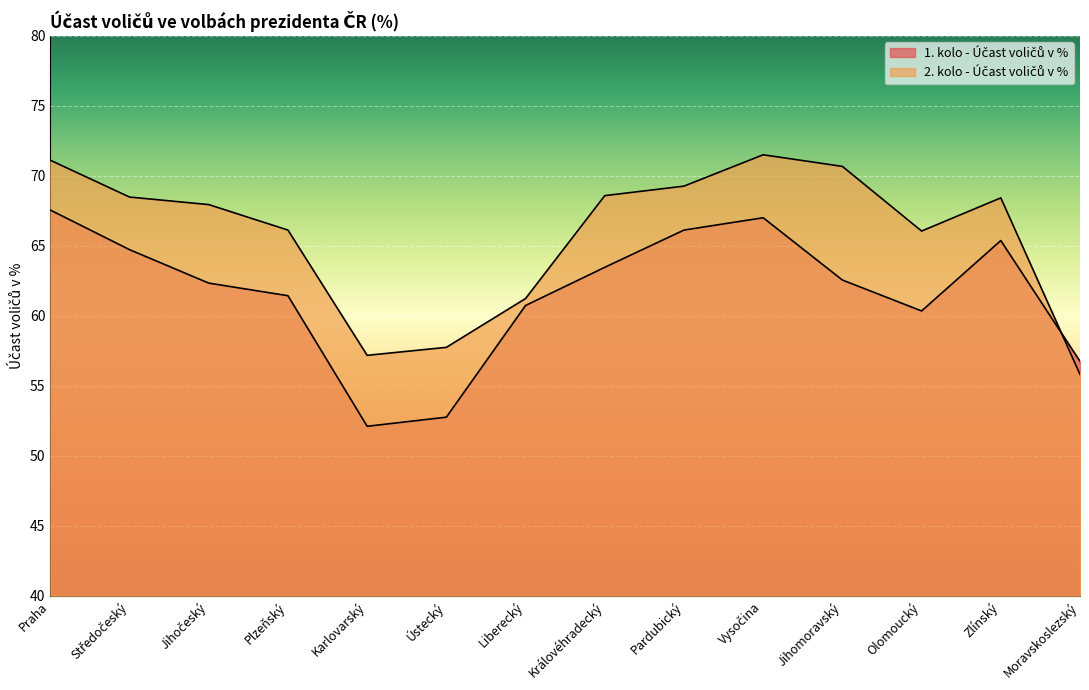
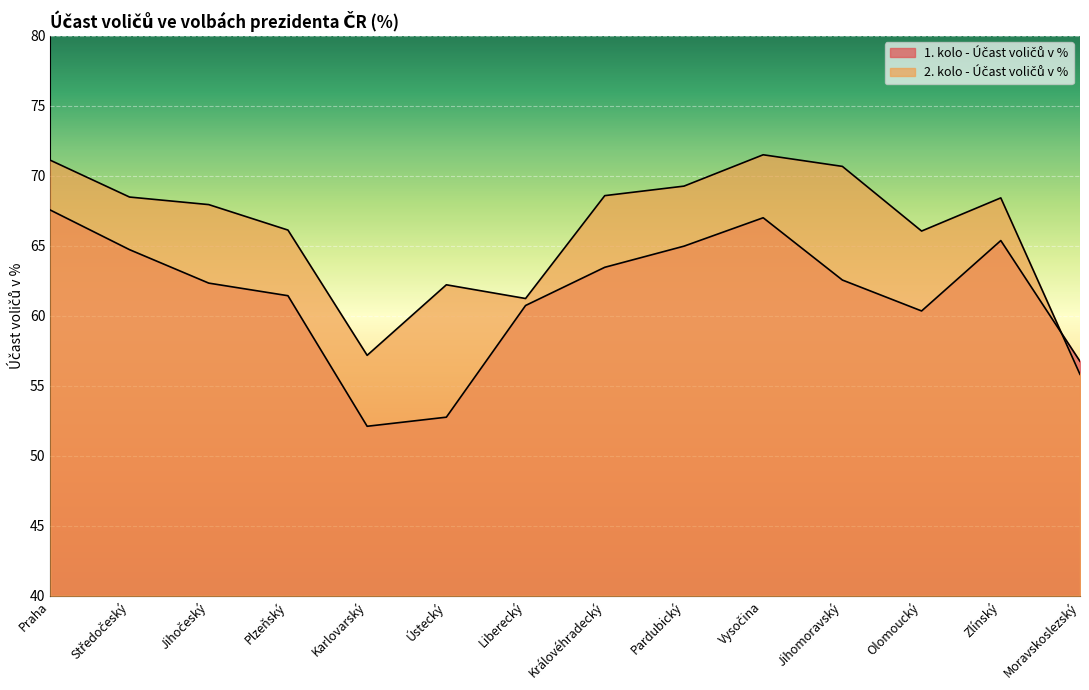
2. kolo - Účast voličů v %, Ústecký: 57.8 -> 62.2
1. kolo - Účast voličů v %, Pardubický: 66.1 -> 65.0
